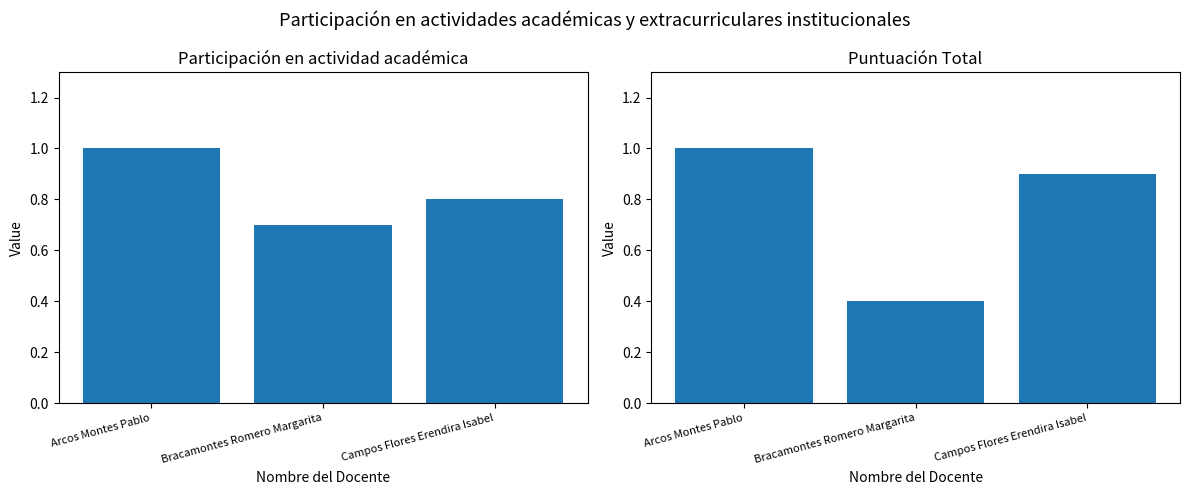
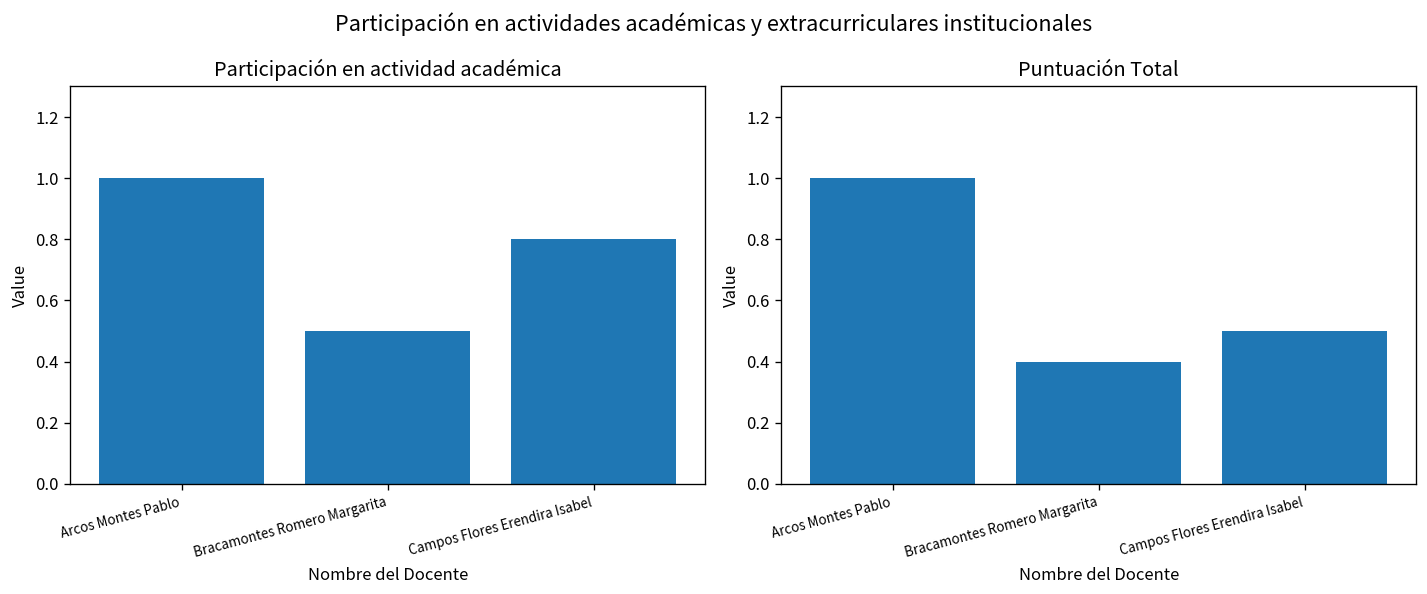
Participación en actividad académica, Bracamontes Romero Margarita: 0.7 -> 0.5
Puntuación Total, Campos Flores Erendira Isabel: 0.9 -> 0.5
